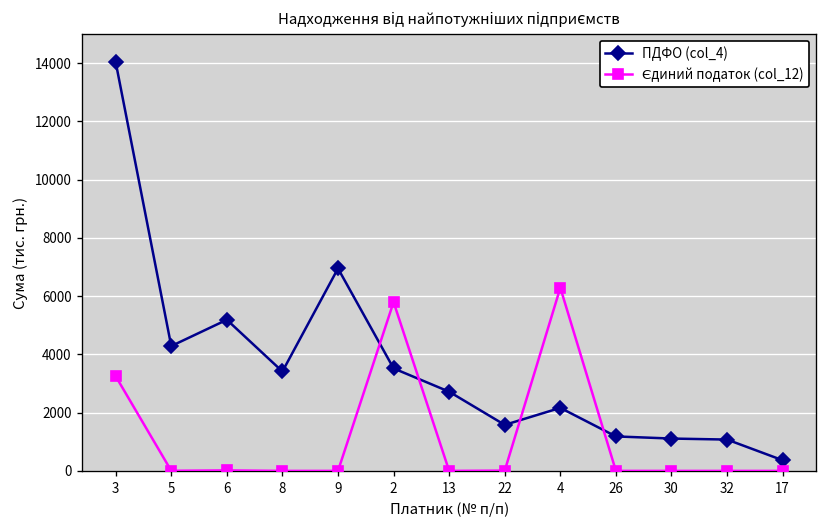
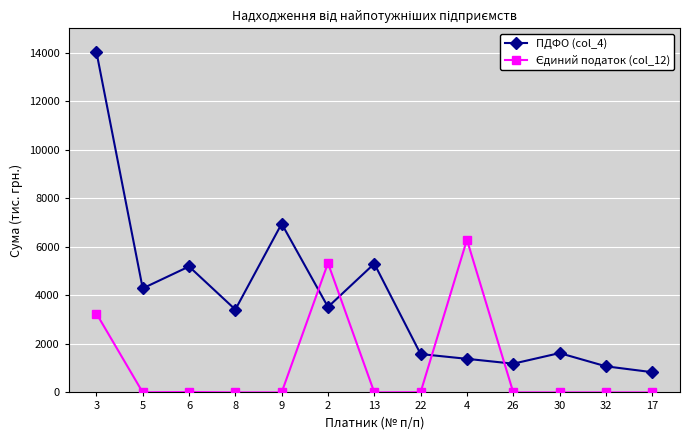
Єдиний податок (col_12), 2: 5800 -> 5300
ПДФО (col_4), 13: 2700 -> 5300
ПДФО (col_4), 4: 2200 -> 1400
ПДФО (col_4), 30: 1100 -> 1600
ПДФО (col_4), 17: 400 -> 800
